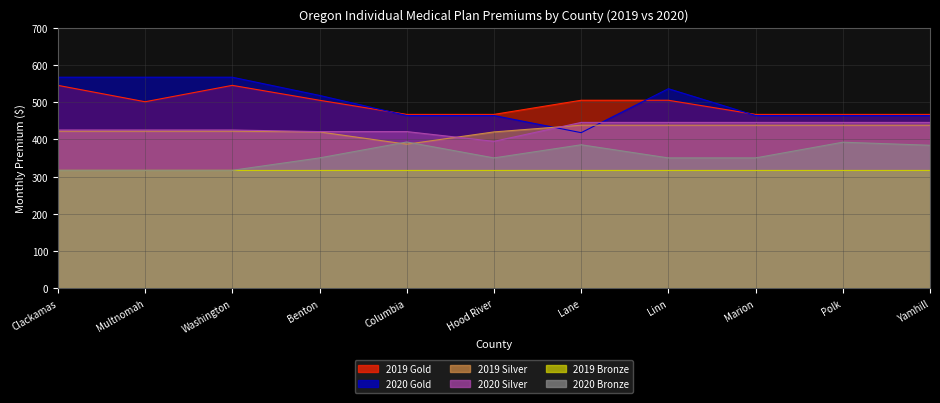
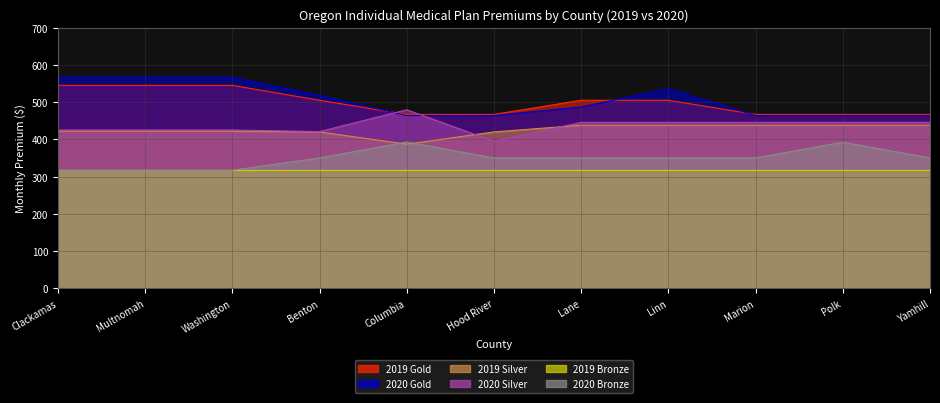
2019 Gold, Multnomah: 500 -> 550
2020 Silver, Columbia: 420 -> 480
2020 Gold, Lane: 420 -> 490
2020 Bronze, Lane: 390 -> 350
2020 Bronze, Yamhill: 380 -> 350
